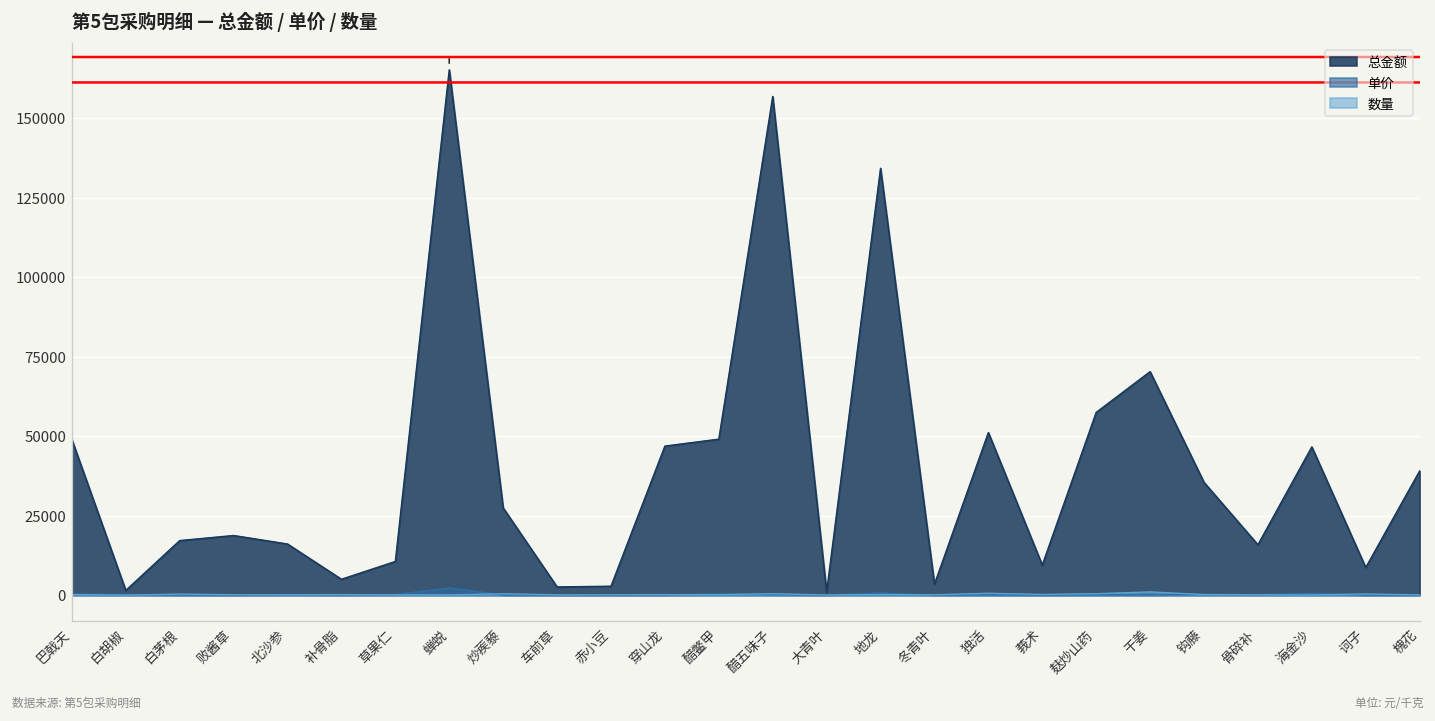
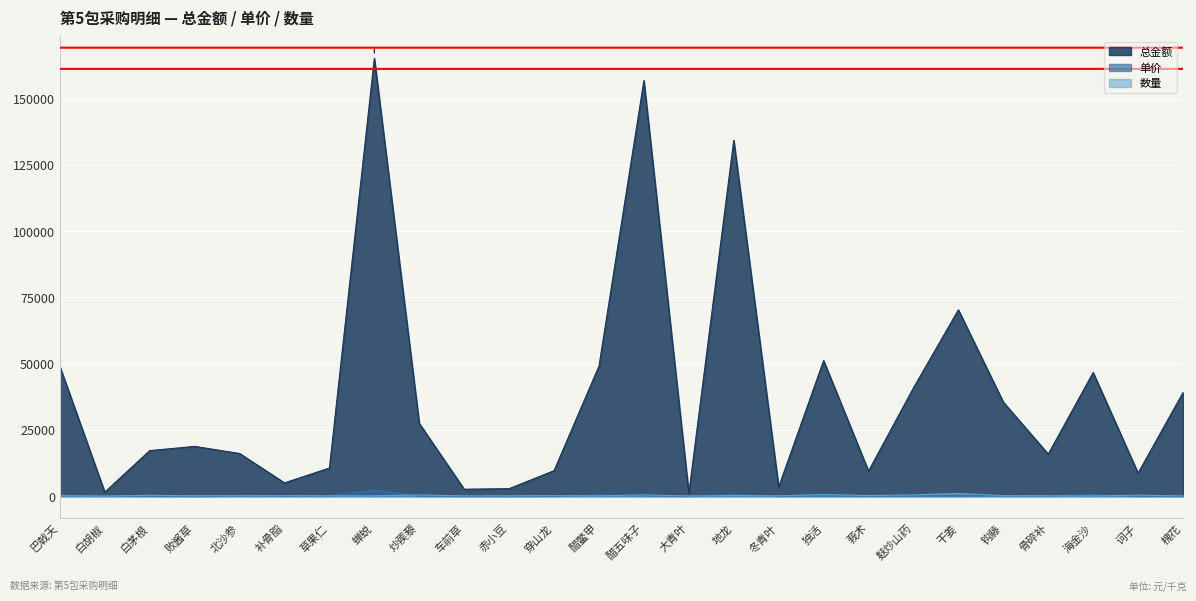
总金额, 穿山龙: 47000 -> 10000
总金额, 麸炒山药: 57000 -> 41000
